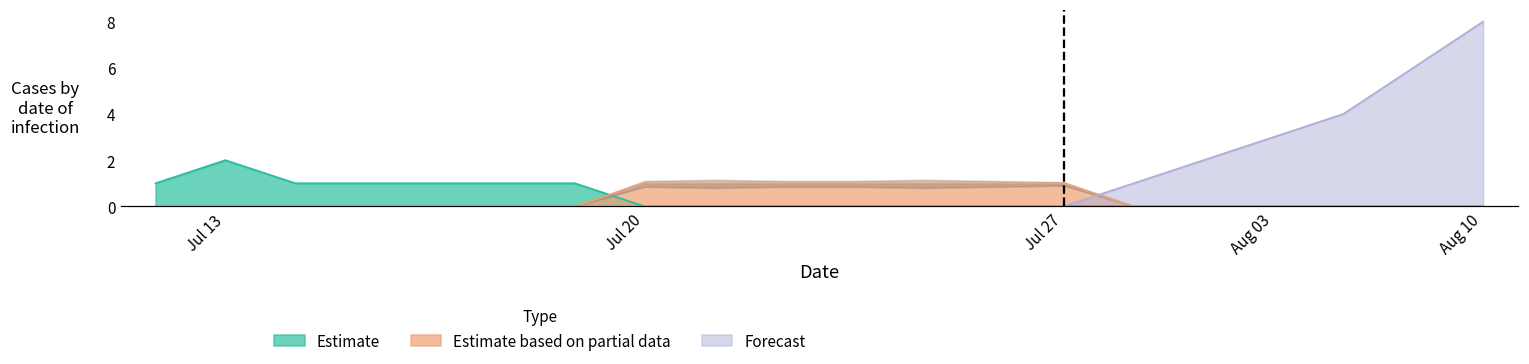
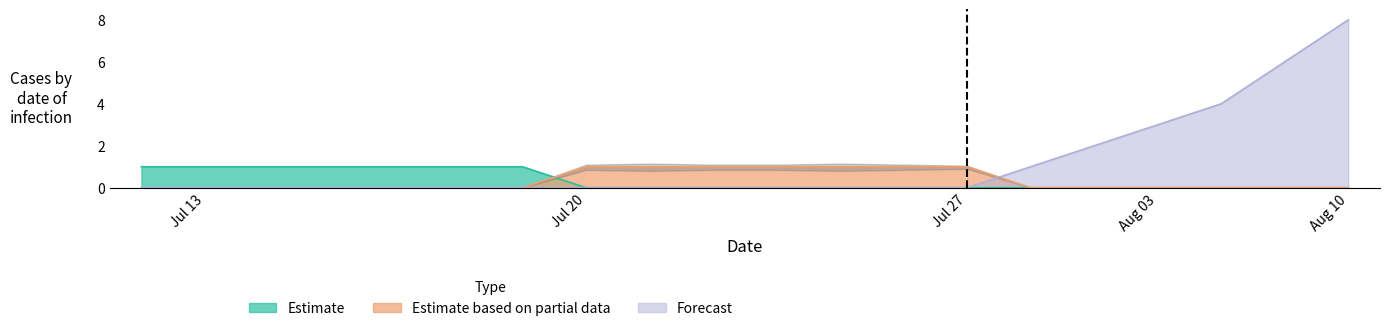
Estimate, Jul 13: 2 -> 1
